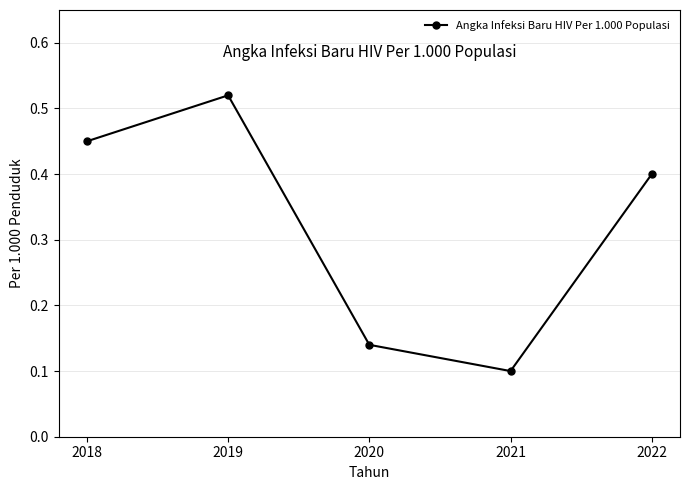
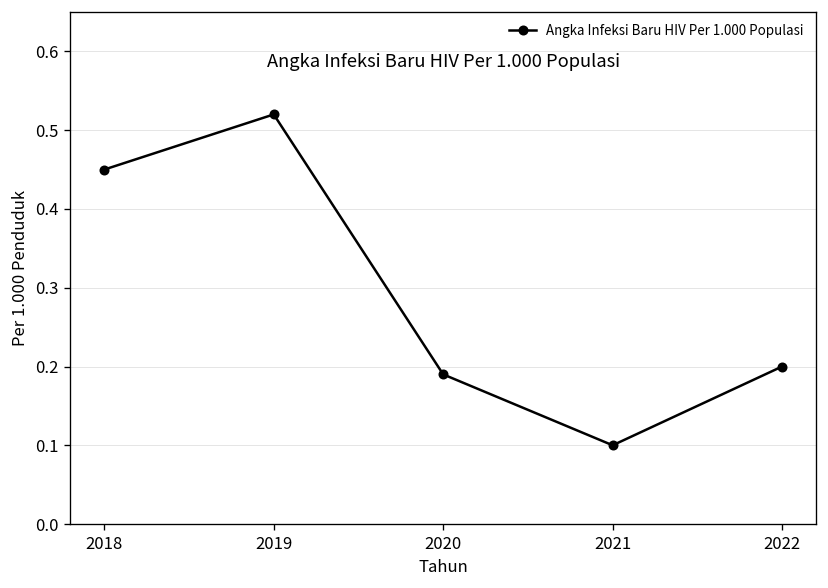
2020: 0.14 -> 0.19
2022: 0.4 -> 0.2
